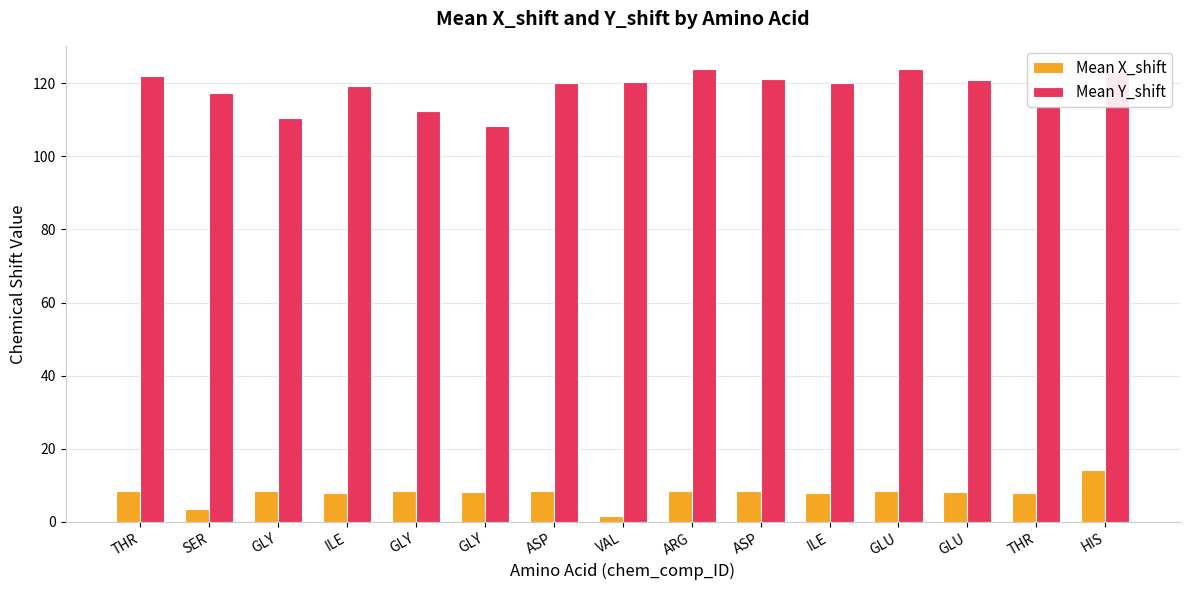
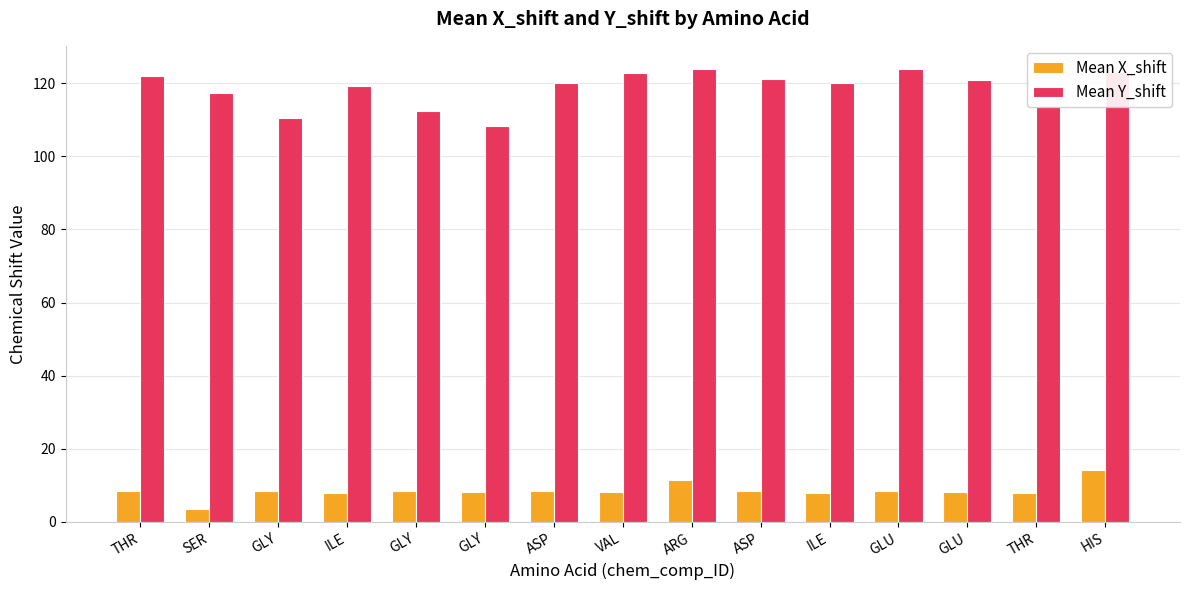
Mean X_shift, VAL: 2 -> 8
Mean Y_shift, VAL: 120 -> 123
Mean X_shift, ARG: 8 -> 12
